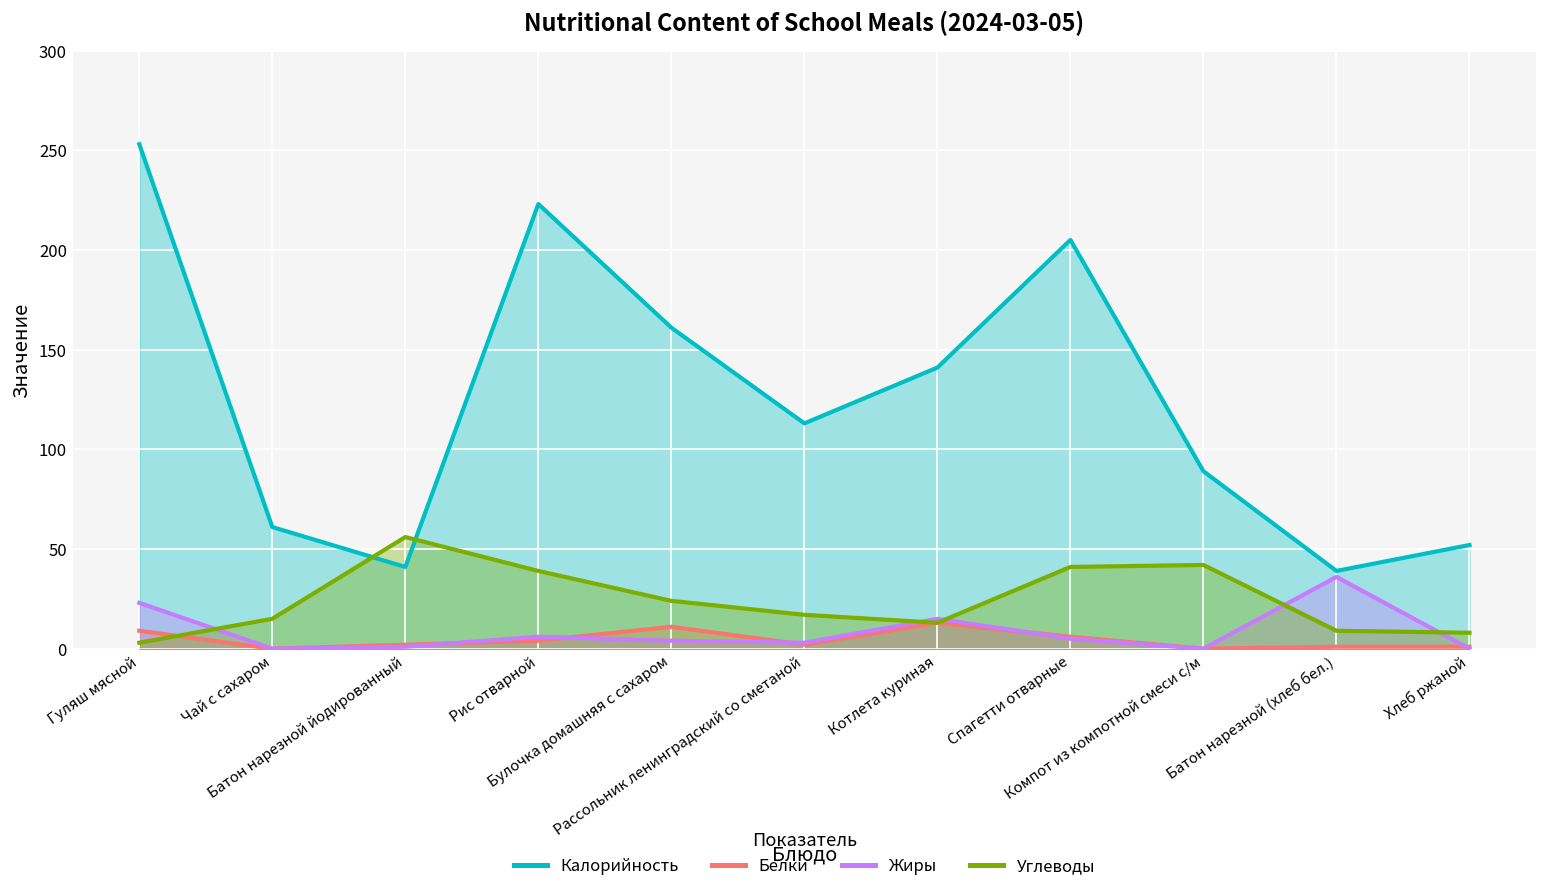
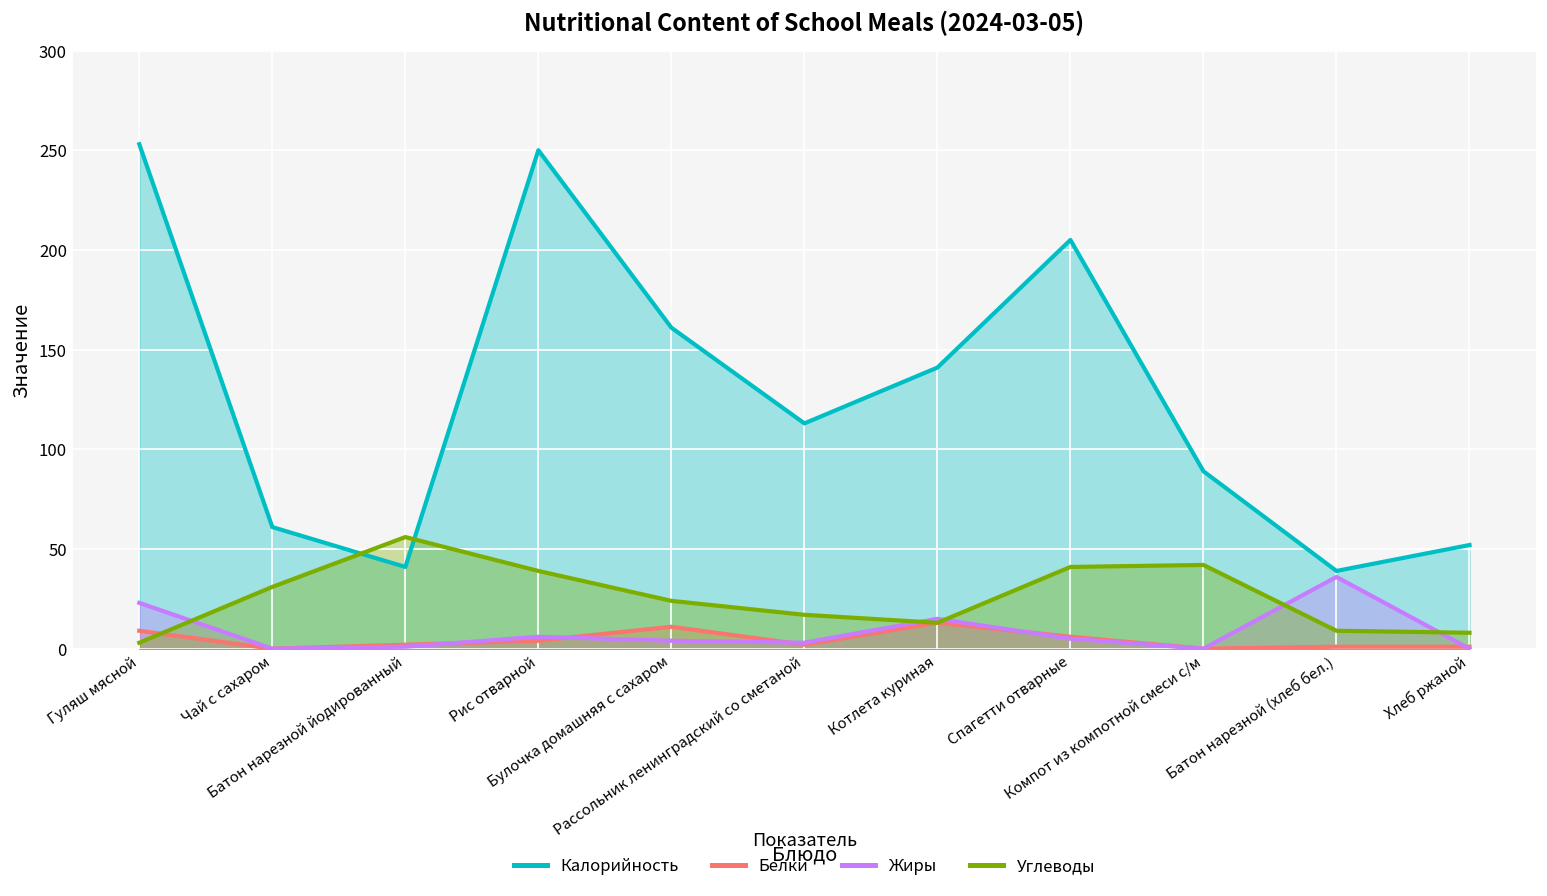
Углеводы, Чай с сахаром: 15 -> 31
Калорийность, Рис отварной: 223 -> 250
